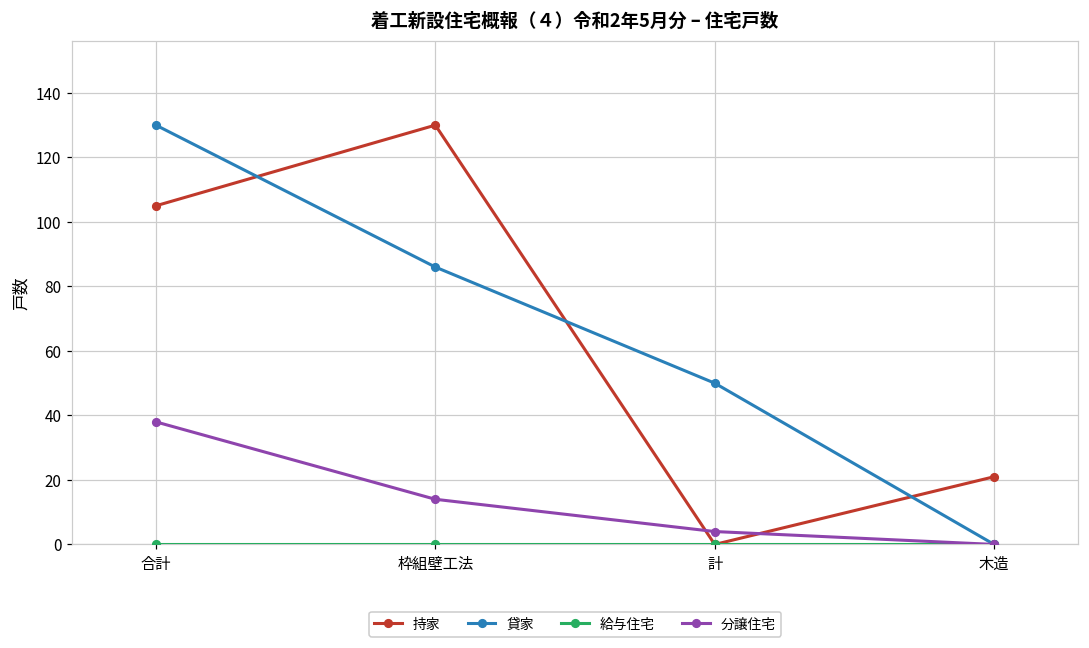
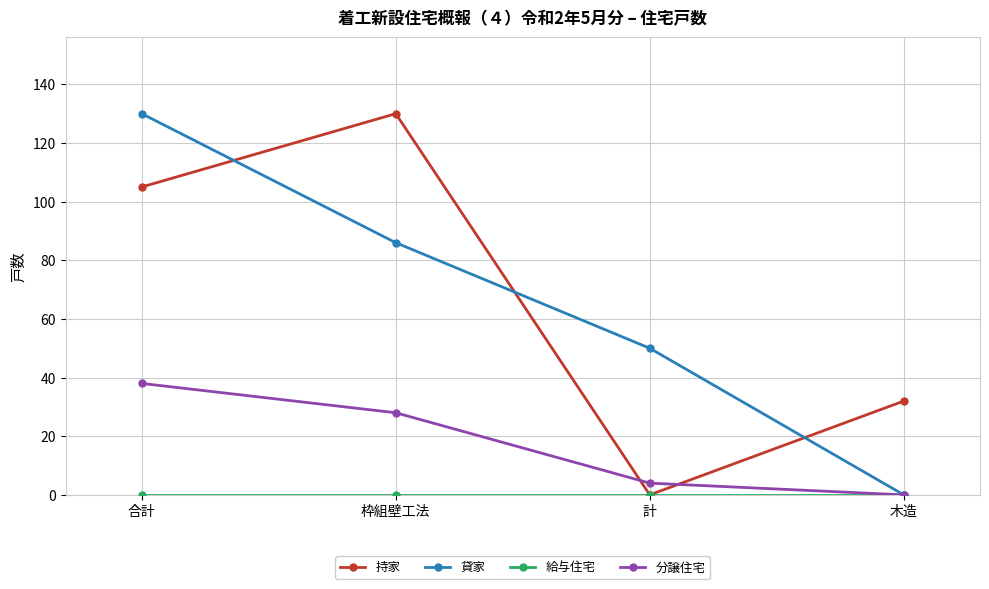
分譲住宅, 枠組壁工法: 14 -> 28
持家, 木造: 21 -> 32
